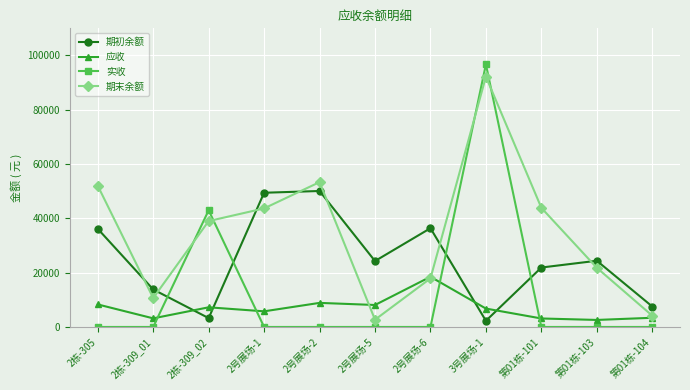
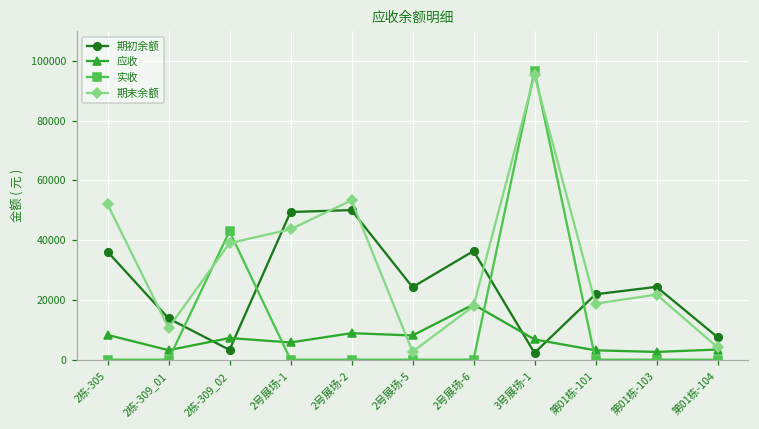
期末余额, 3号展场-1: 92000 -> 95000
期末余额, 第01栋-101: 44000 -> 19000
